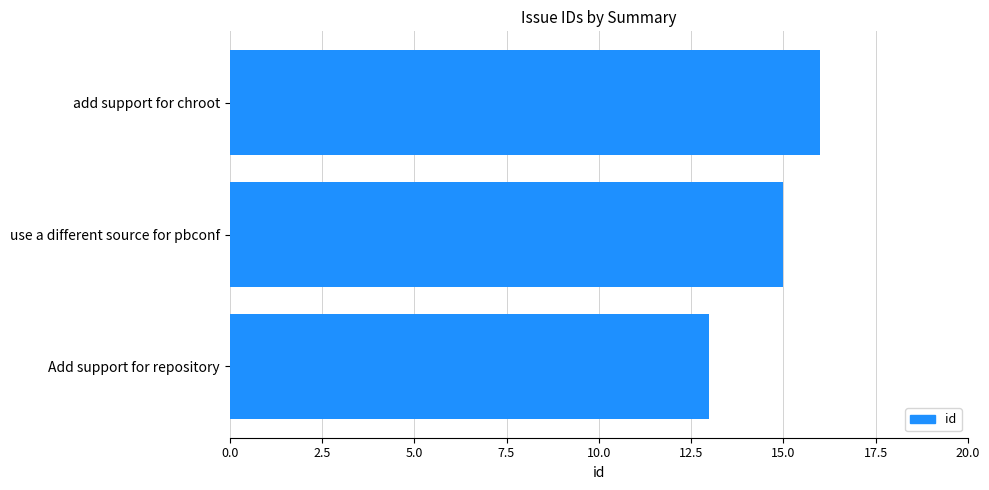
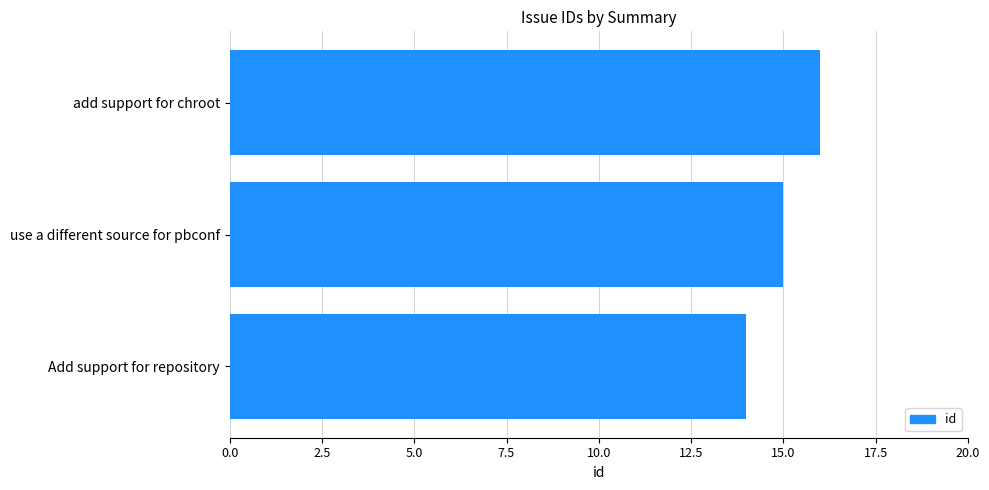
Add support for repository: 13 -> 14
